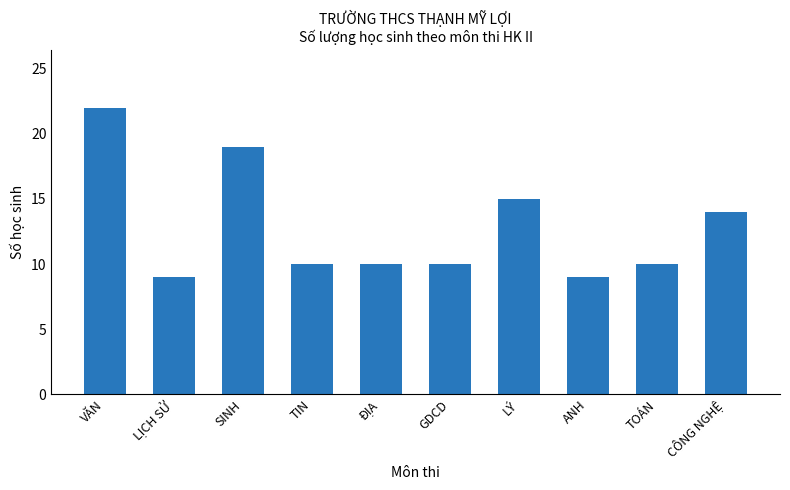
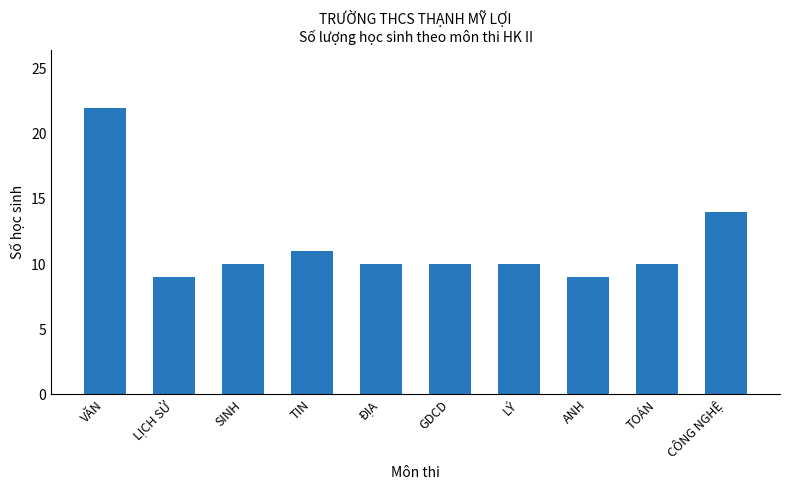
SINH: 19 -> 10
TIN: 10 -> 11
LÝ: 15 -> 10
